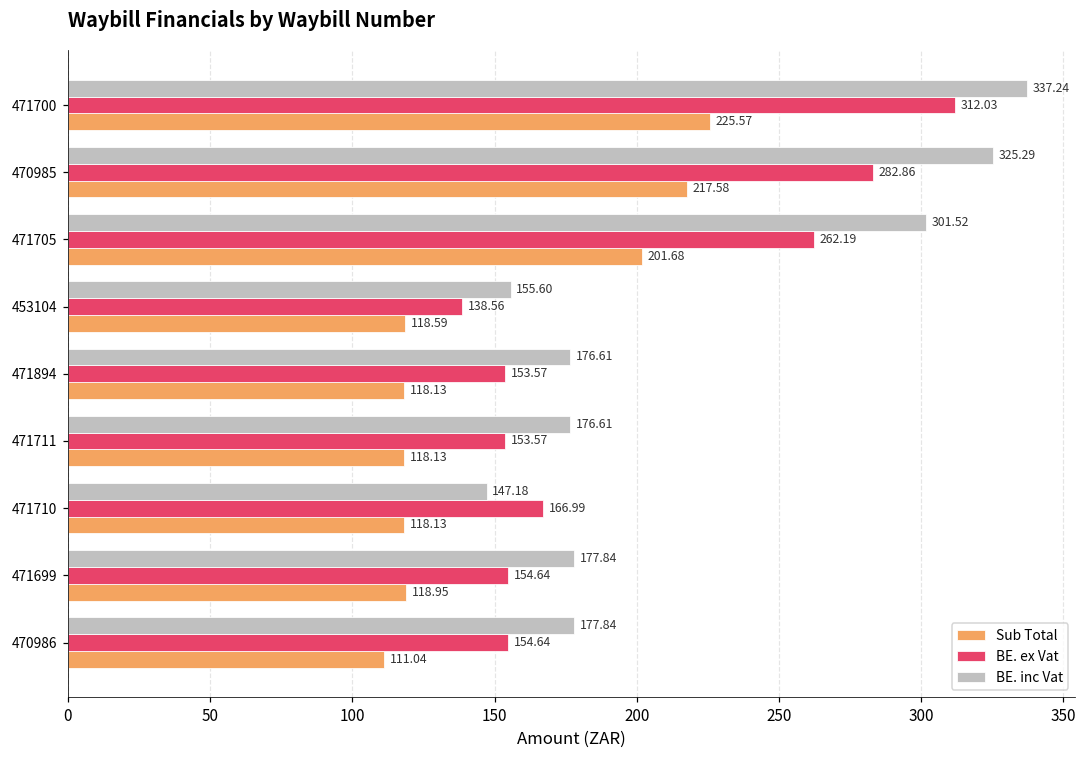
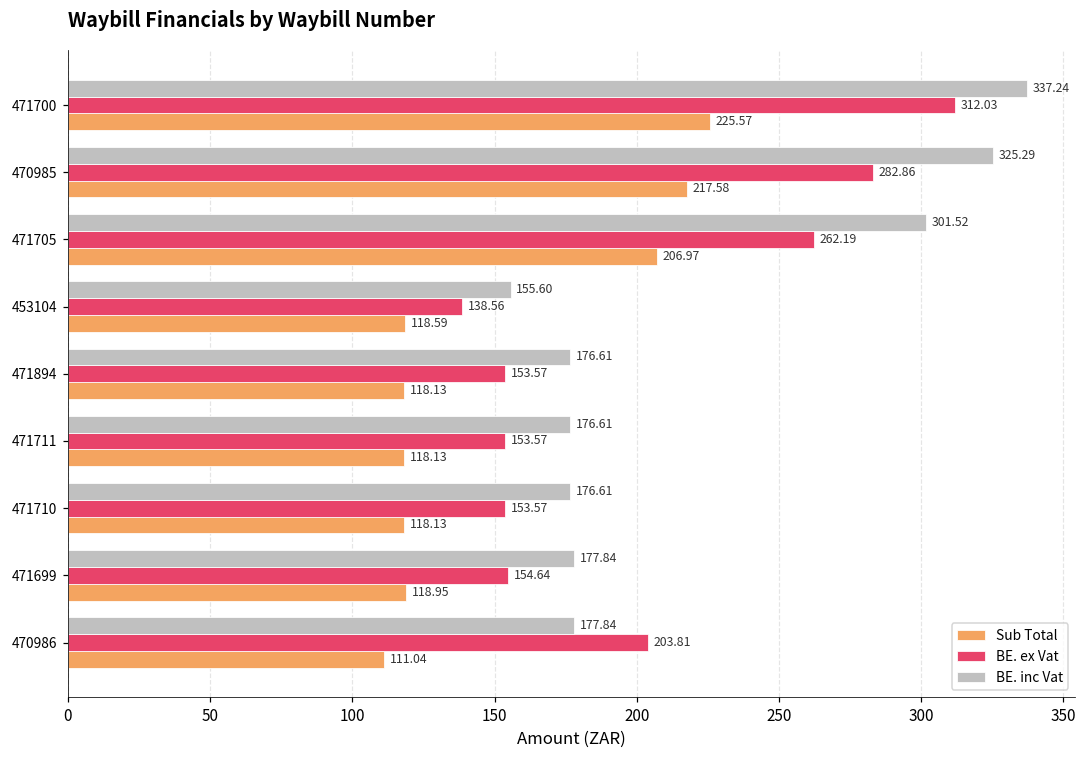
Sub Total, 471705: 201.68 -> 206.97
BE. inc Vat, 471710: 147.18 -> 176.61
BE. ex Vat, 471710: 166.99 -> 153.57
BE. ex Vat, 470986: 154.64 -> 203.81
